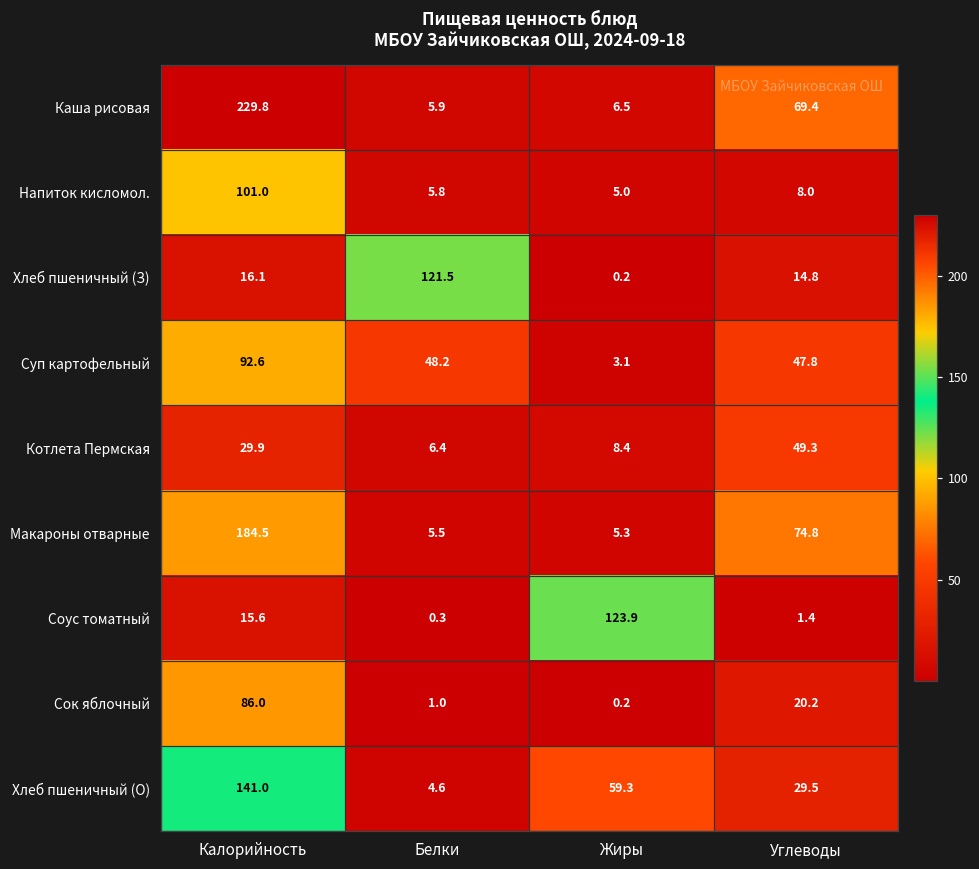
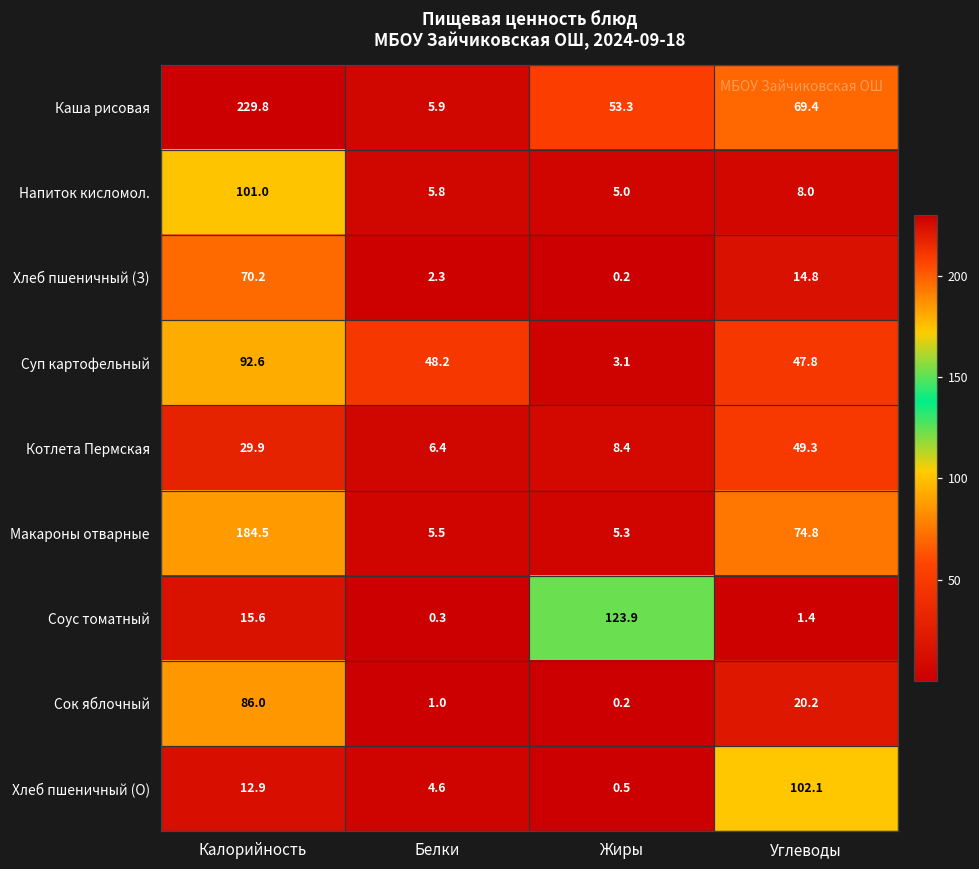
Каша рисовая, Жиры: 6.5 -> 53.3
Хлеб пшеничный (З), Калорийность: 16.1 -> 70.2
Хлеб пшеничный (З), Белки: 121.5 -> 2.3
Хлеб пшеничный (О), Калорийность: 141.0 -> 12.9
Хлеб пшеничный (О), Жиры: 59.3 -> 0.5
Хлеб пшеничный (О), Углеводы: 29.5 -> 102.1
